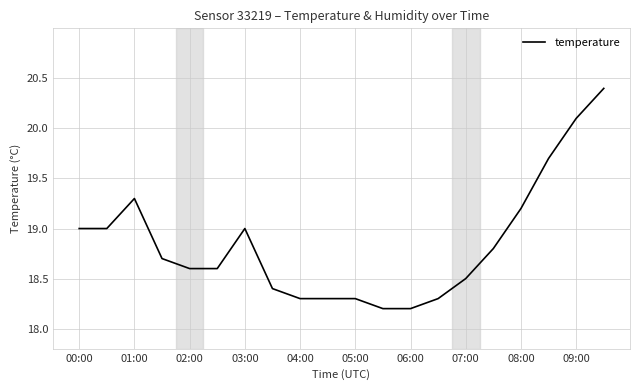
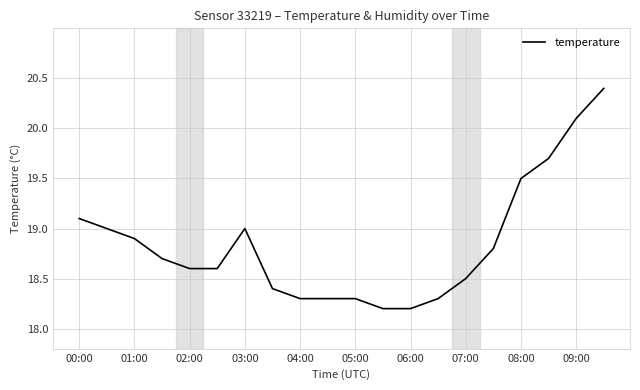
00:00: 19.0 -> 19.1
01:00: 19.3 -> 18.9
08:00: 19.2 -> 19.5
